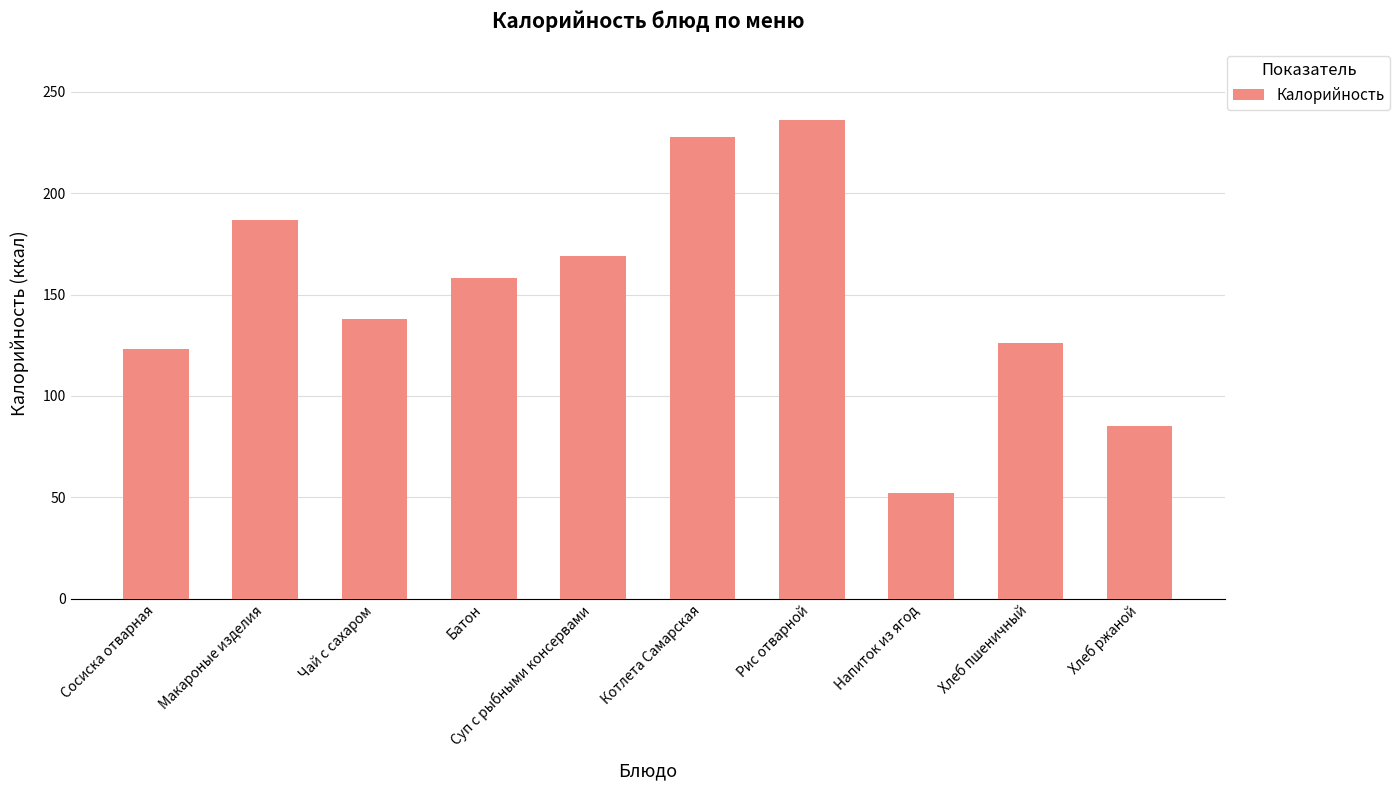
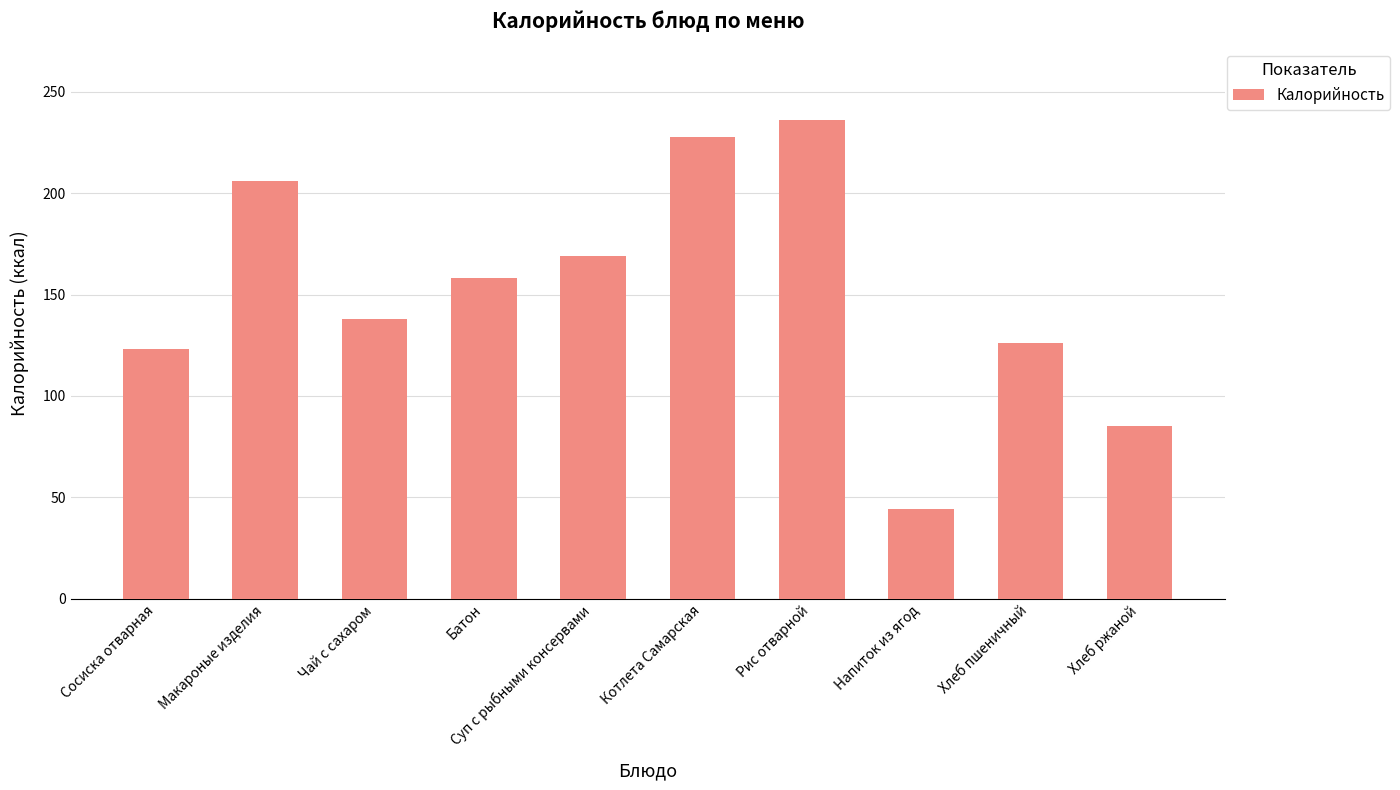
Макароные изделия: 187 -> 206
Напиток из ягод: 52 -> 44
